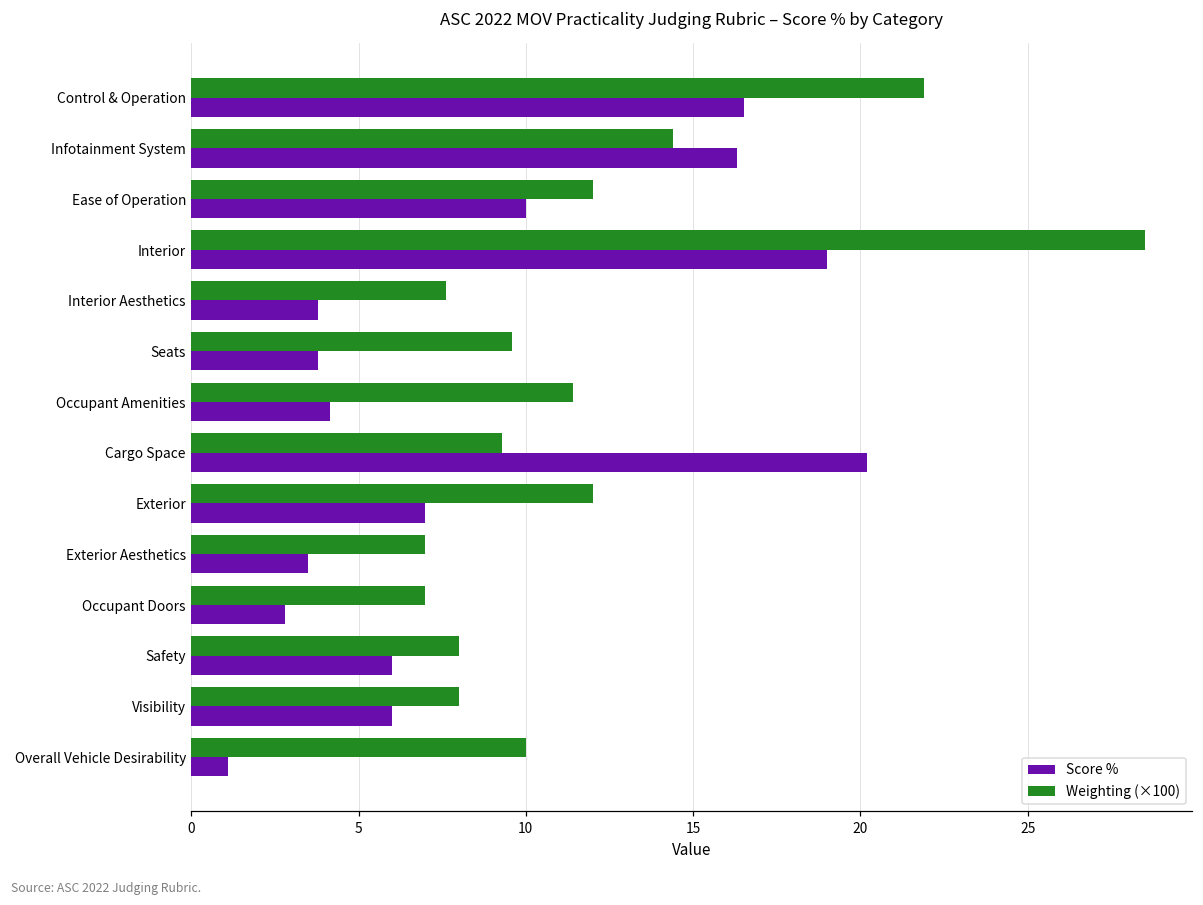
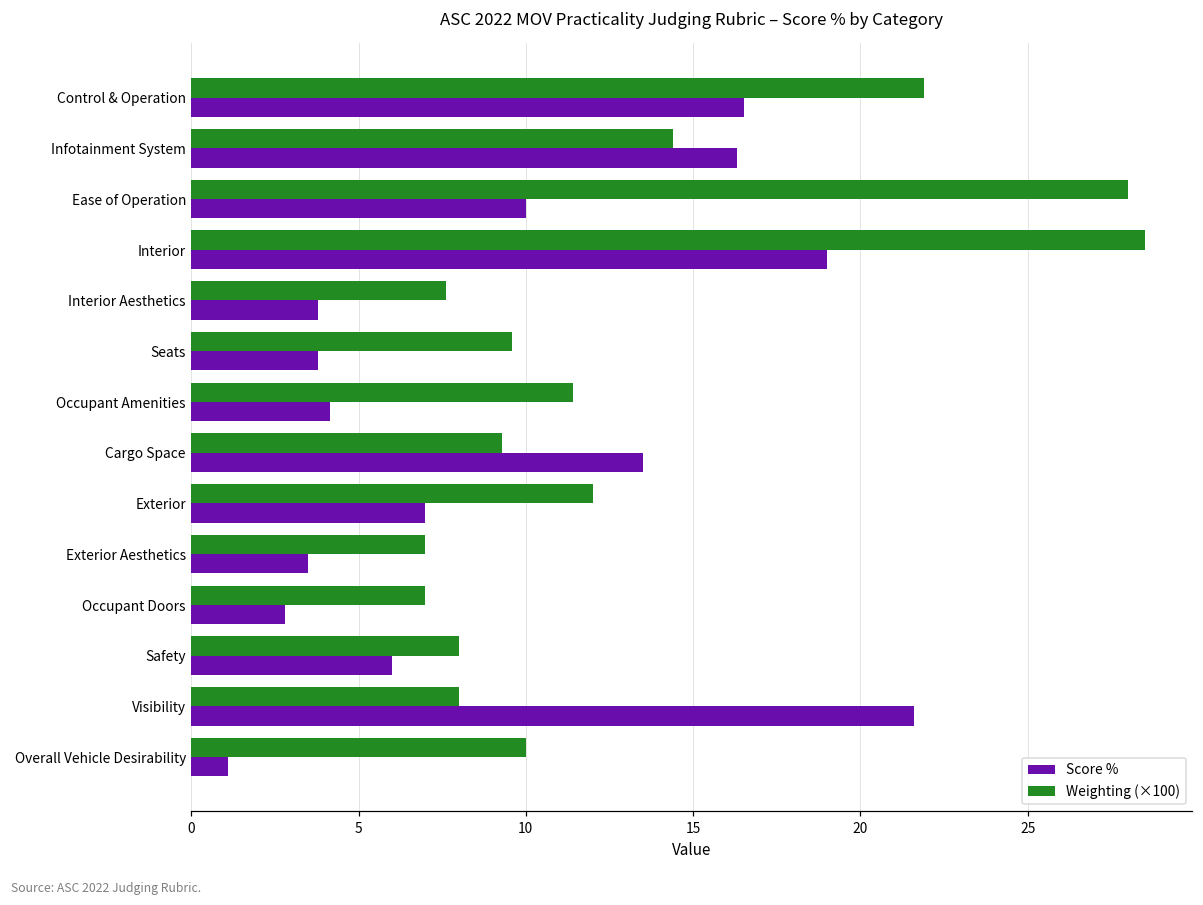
Weighting (×100), Ease of Operation: 12.0 -> 28.0
Score %, Cargo Space: 20.2 -> 13.5
Score %, Visibility: 6.0 -> 21.6
